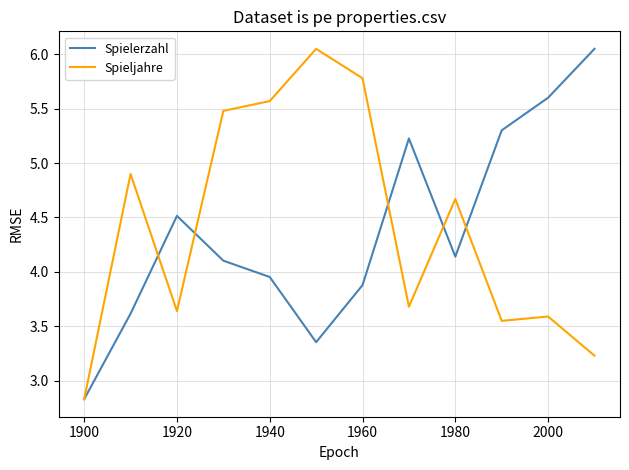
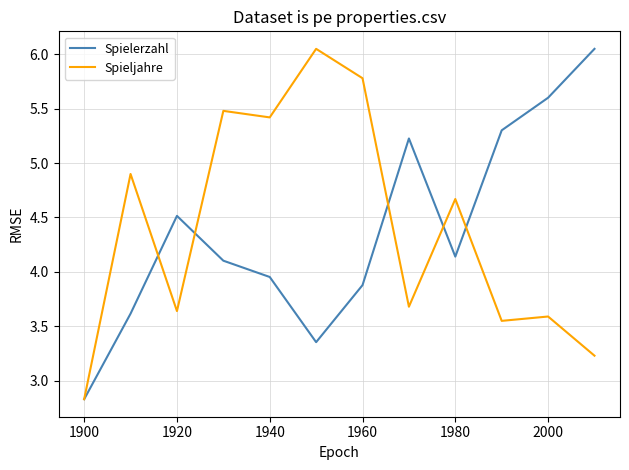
Spieljahre, 1940: 5.57 -> 5.42
